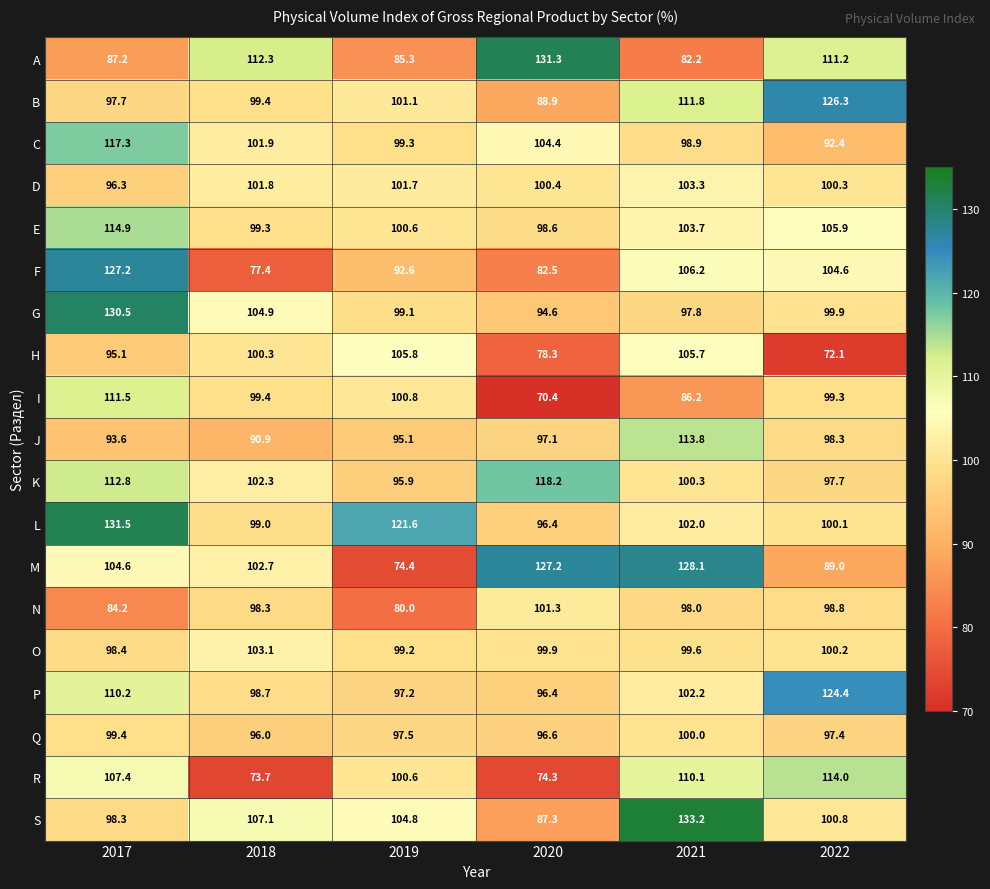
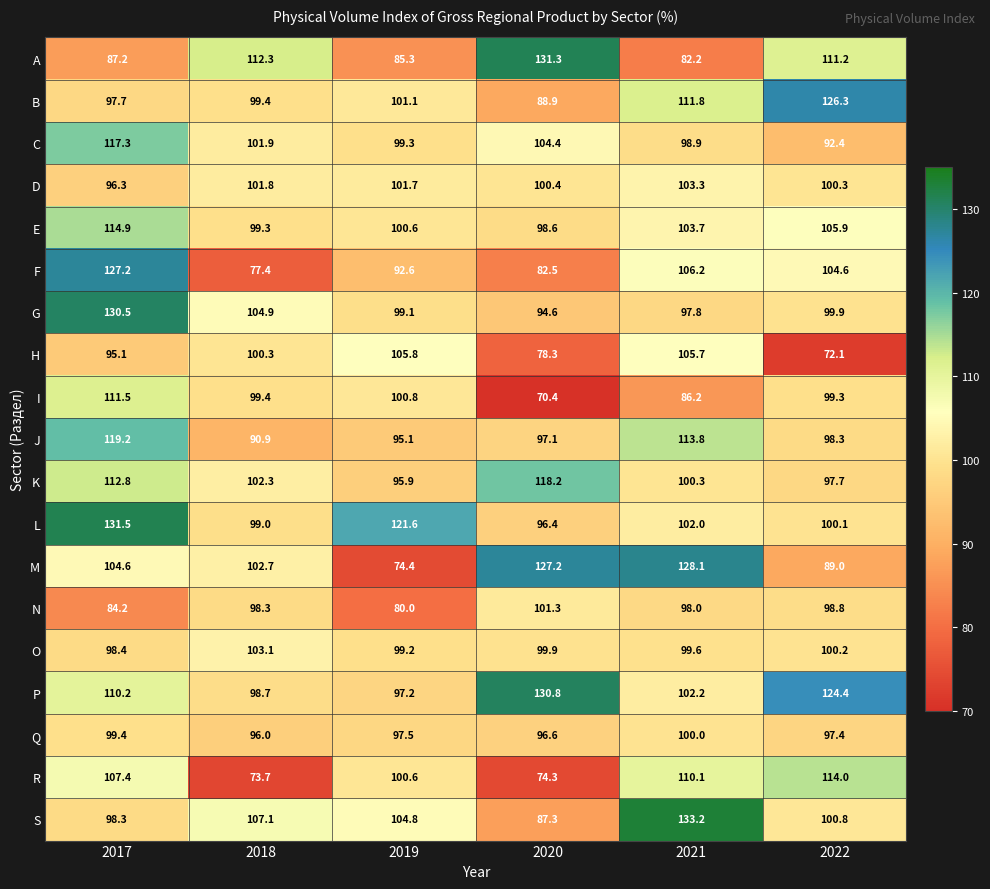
J, 2017: 93.6 -> 119.2
P, 2020: 96.4 -> 130.8
